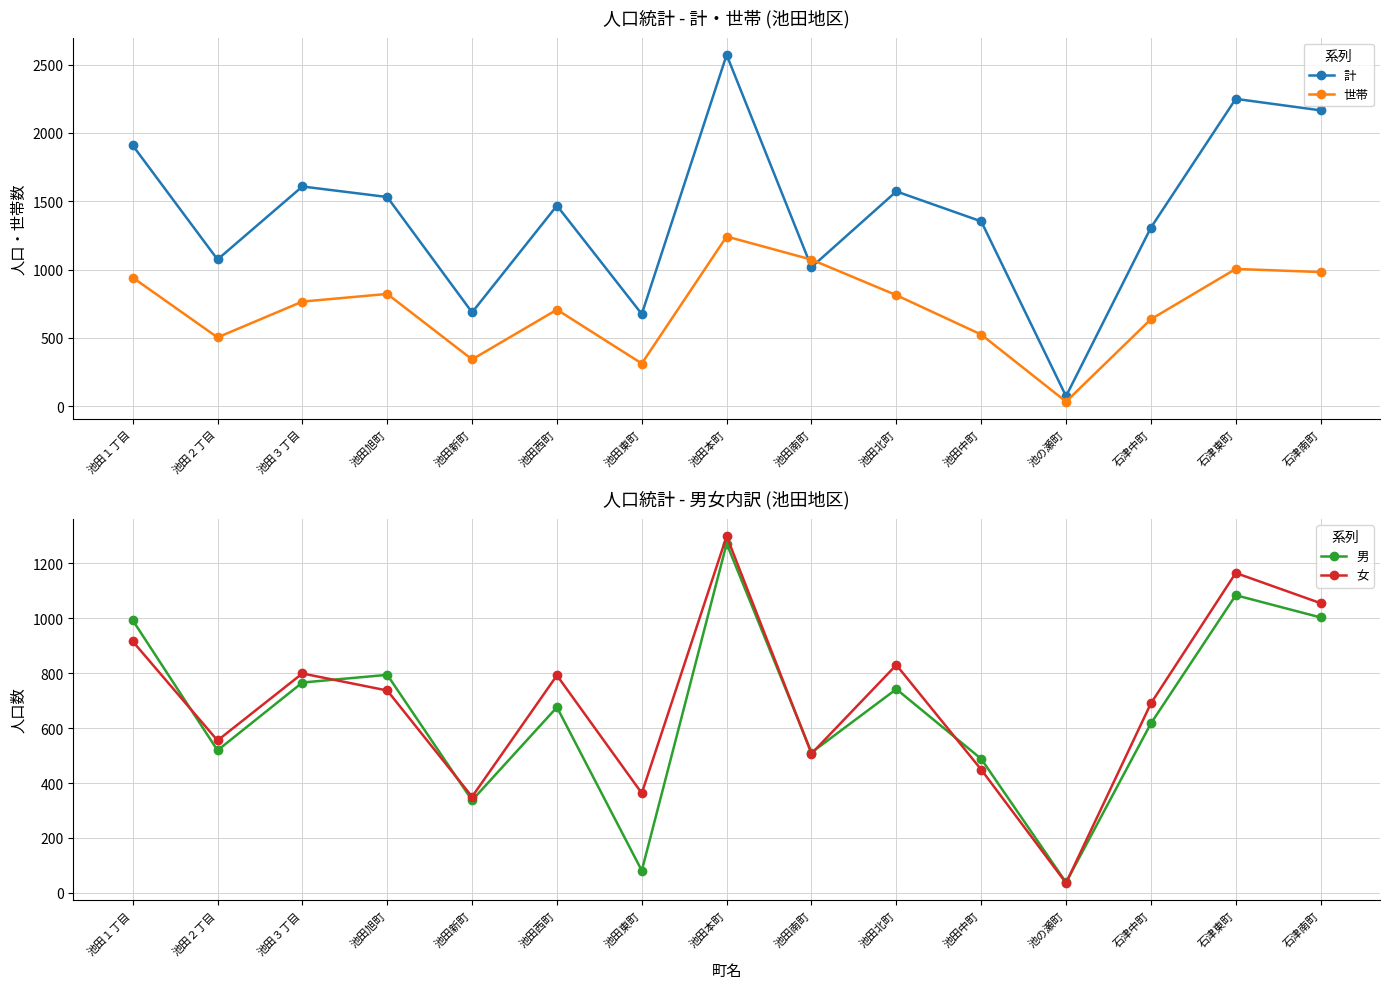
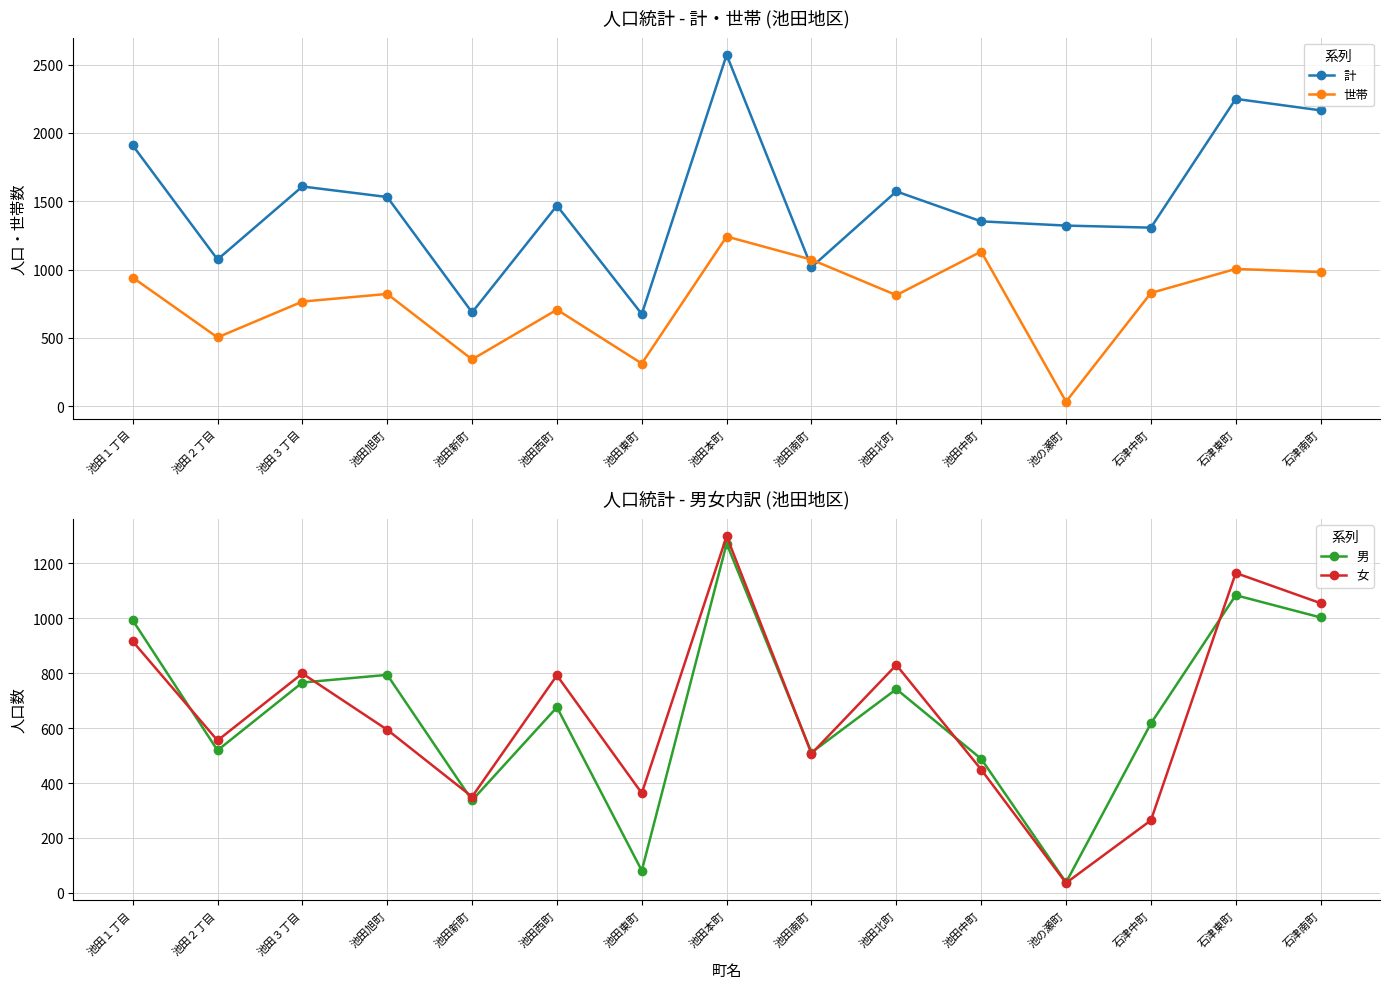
人口統計 - 計・世帯 (池田地区), 世帯, 池田中町: 530 -> 1130
人口統計 - 計・世帯 (池田地区), 計, 池の瀬町: 70 -> 1320
人口統計 - 計・世帯 (池田地区), 世帯, 石津中町: 640 -> 830
人口統計 - 男女内訳 (池田地区), 女, 池田旭町: 740 -> 590
人口統計 - 男女内訳 (池田地区), 女, 石津中町: 690 -> 260
